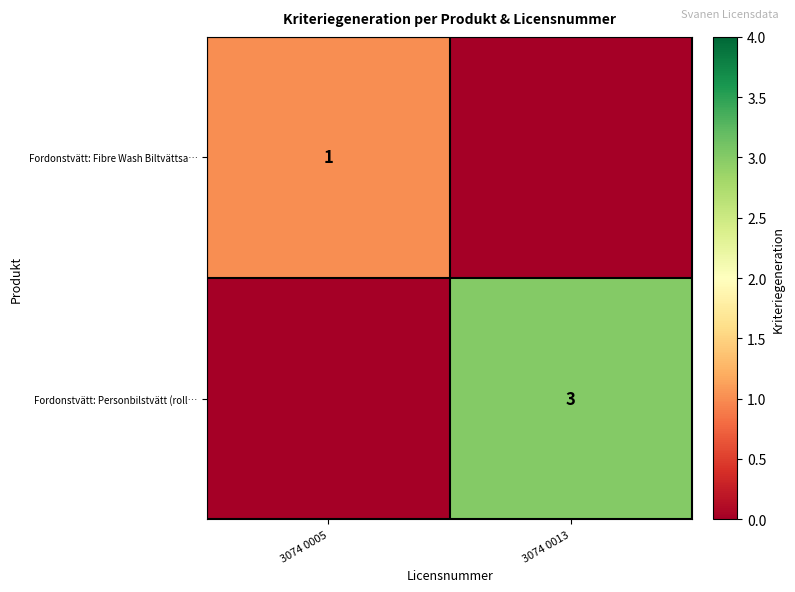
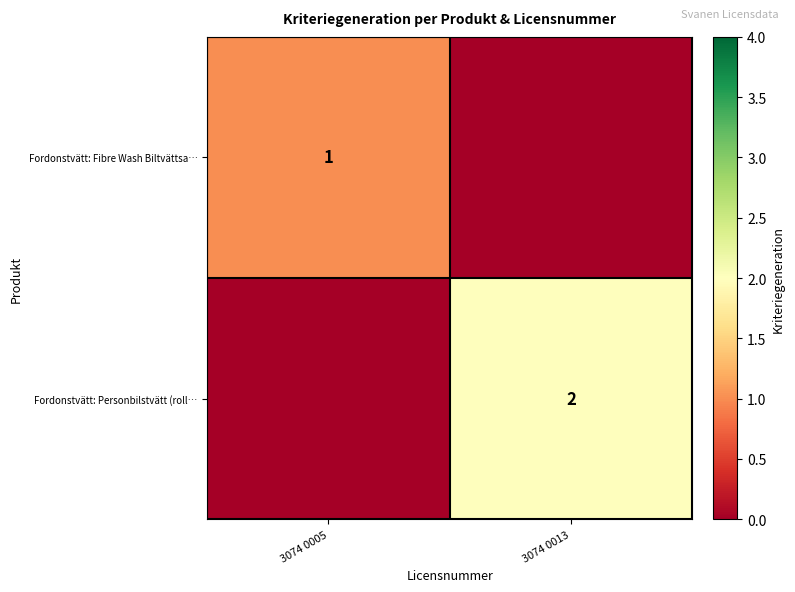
Fordonstvätt: Personbilstvätt (roll…, 3074 0013: 3 -> 2
